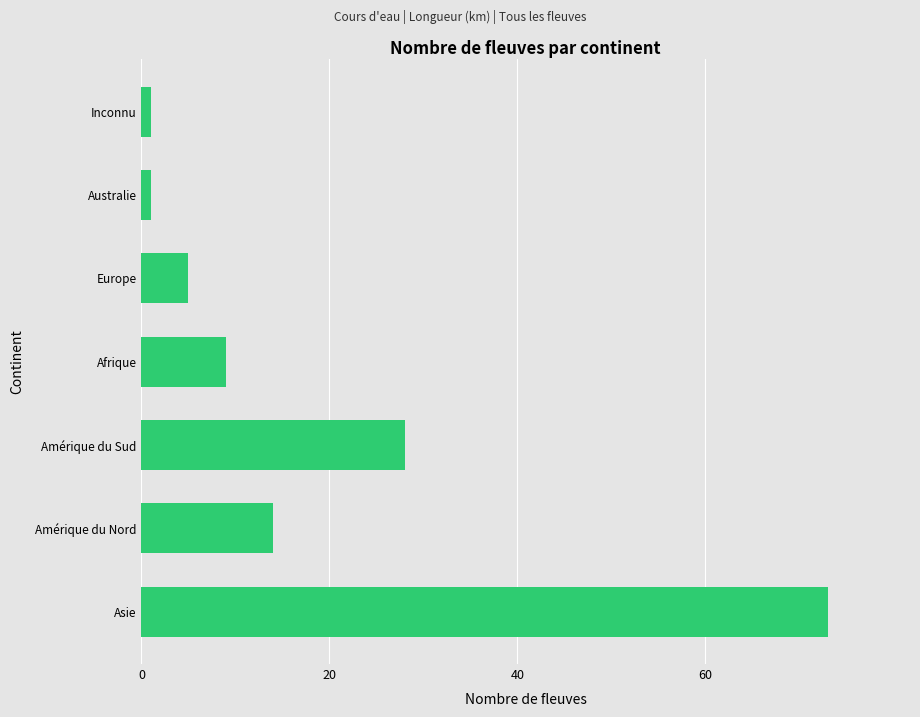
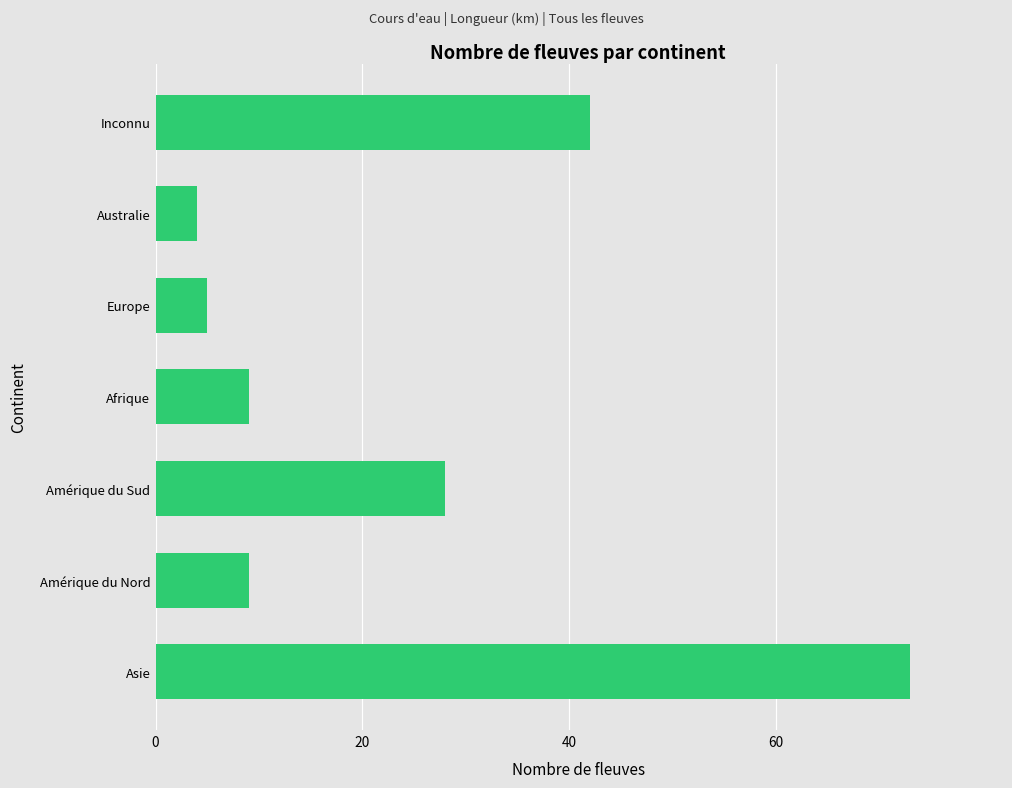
Inconnu: 1 -> 42
Australie: 1 -> 4
Amérique du Nord: 14 -> 9
